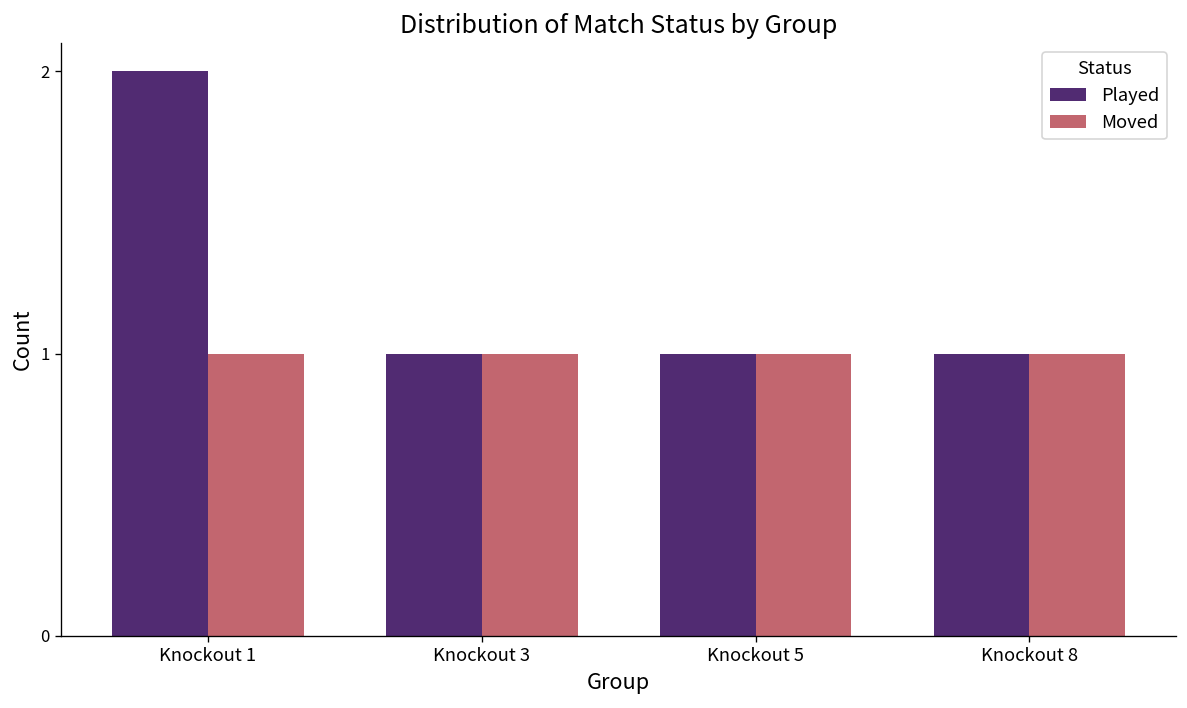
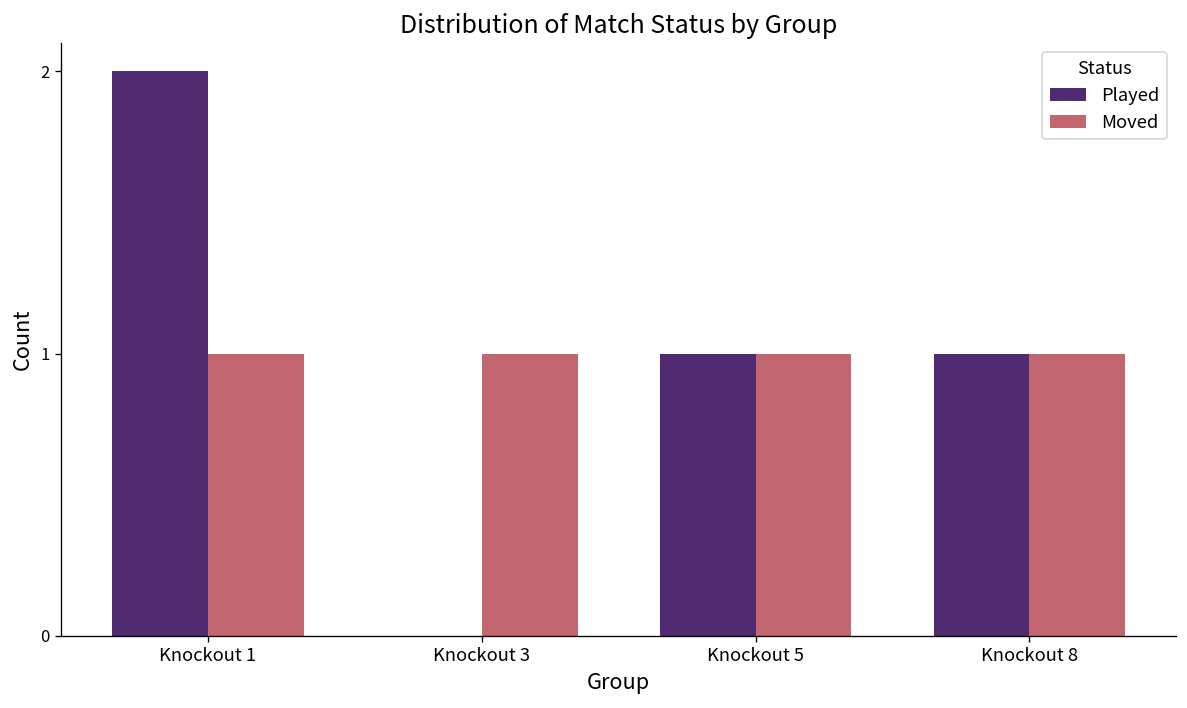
Played, Knockout 3: 1 -> 0
